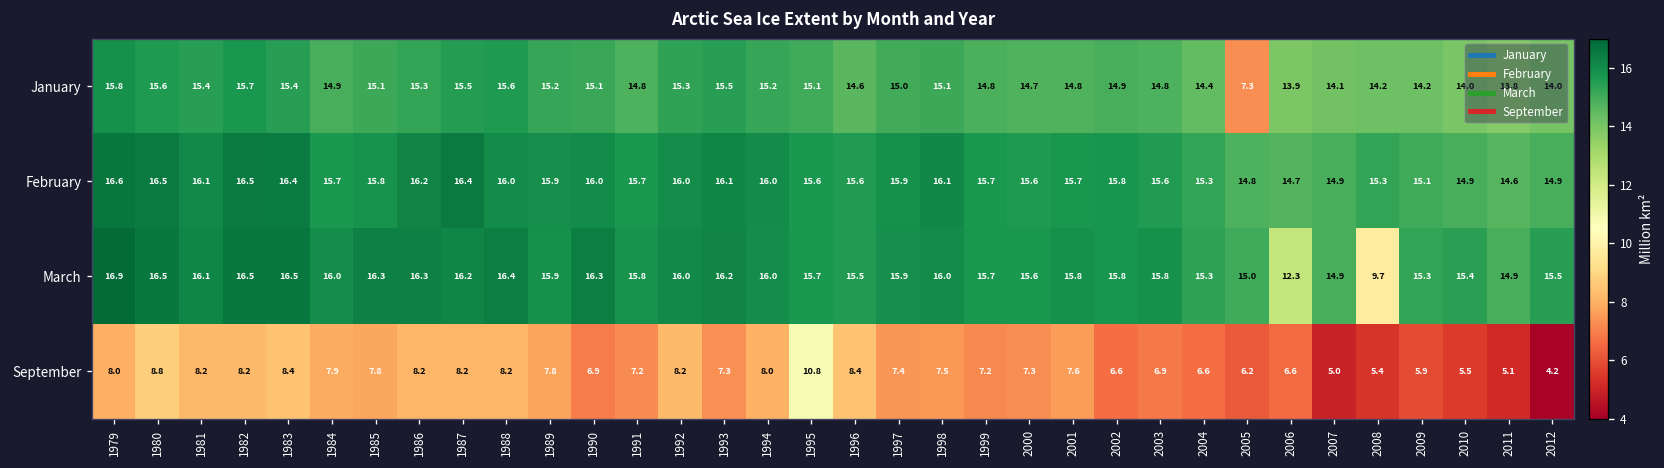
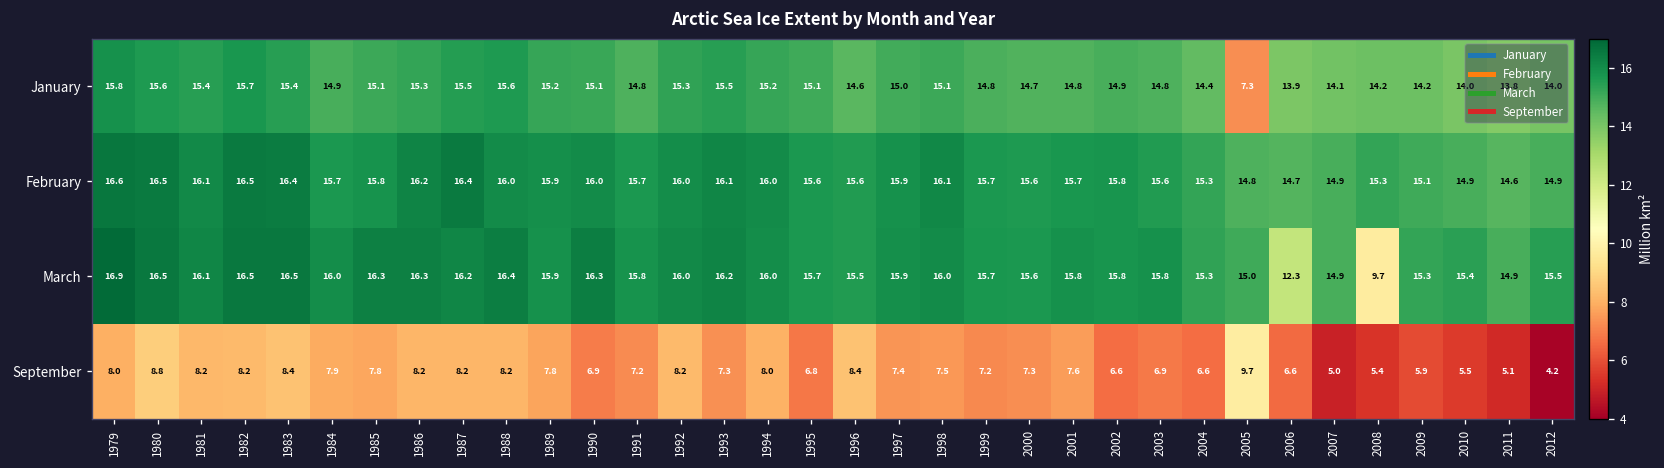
September, 1995: 10.8 -> 6.8
September, 2005: 6.2 -> 9.7
